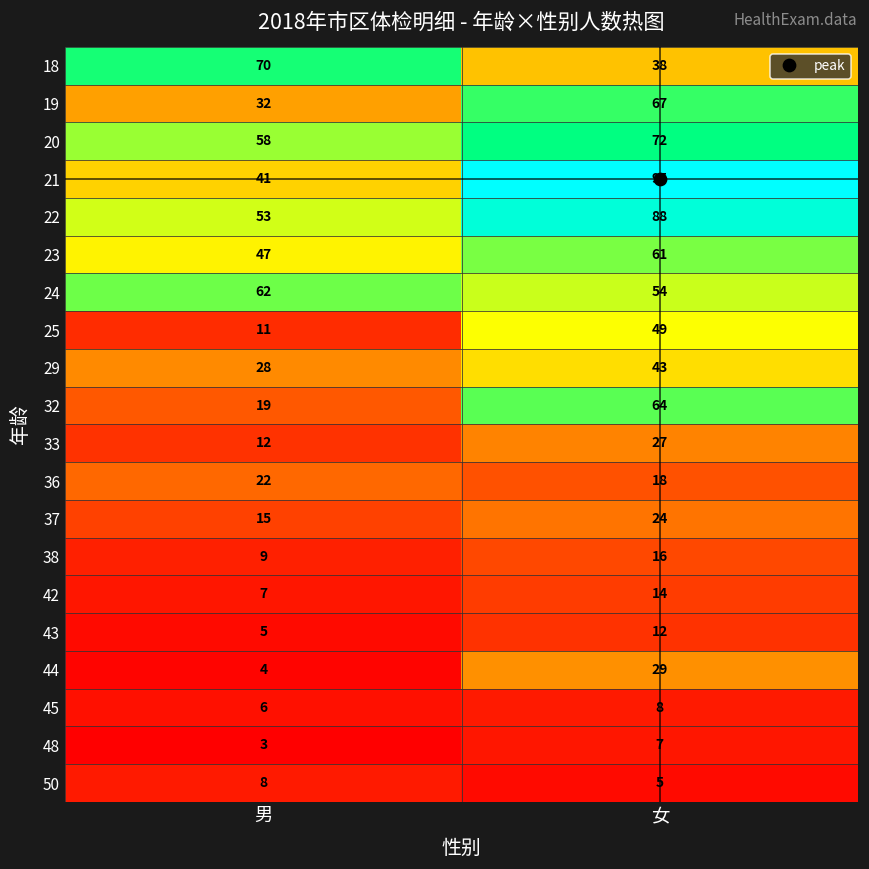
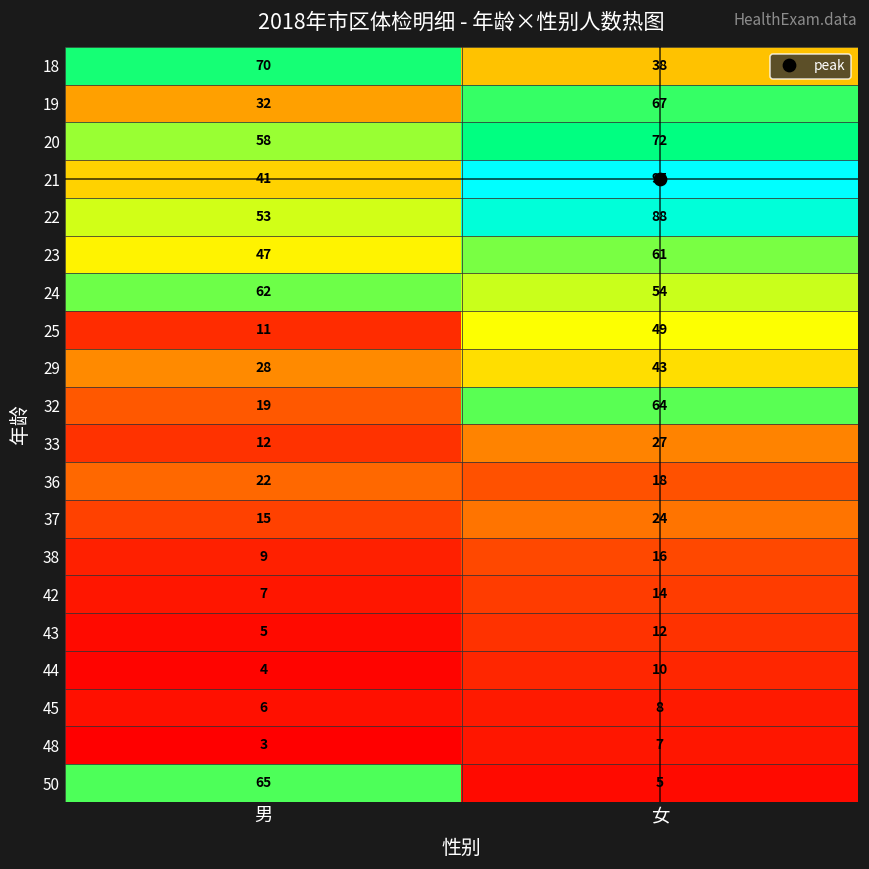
44, 女: 29 -> 10
50, 男: 8 -> 65
